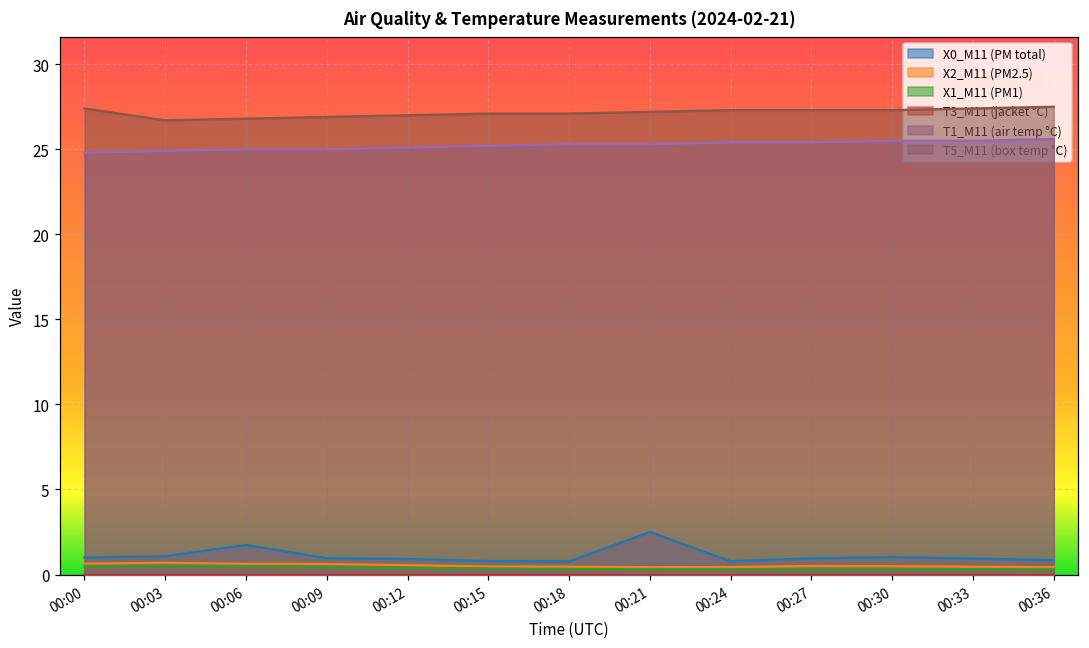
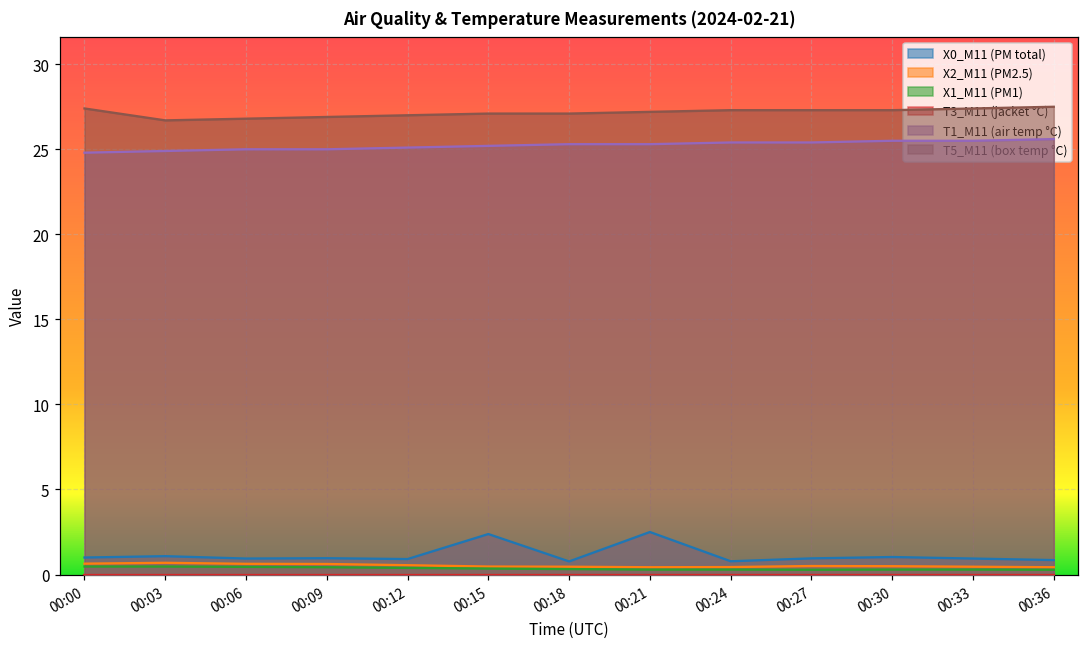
X0_M11 (PM total), 00:06: 1.7 -> 0.9
X0_M11 (PM total), 00:15: 0.8 -> 2.4
